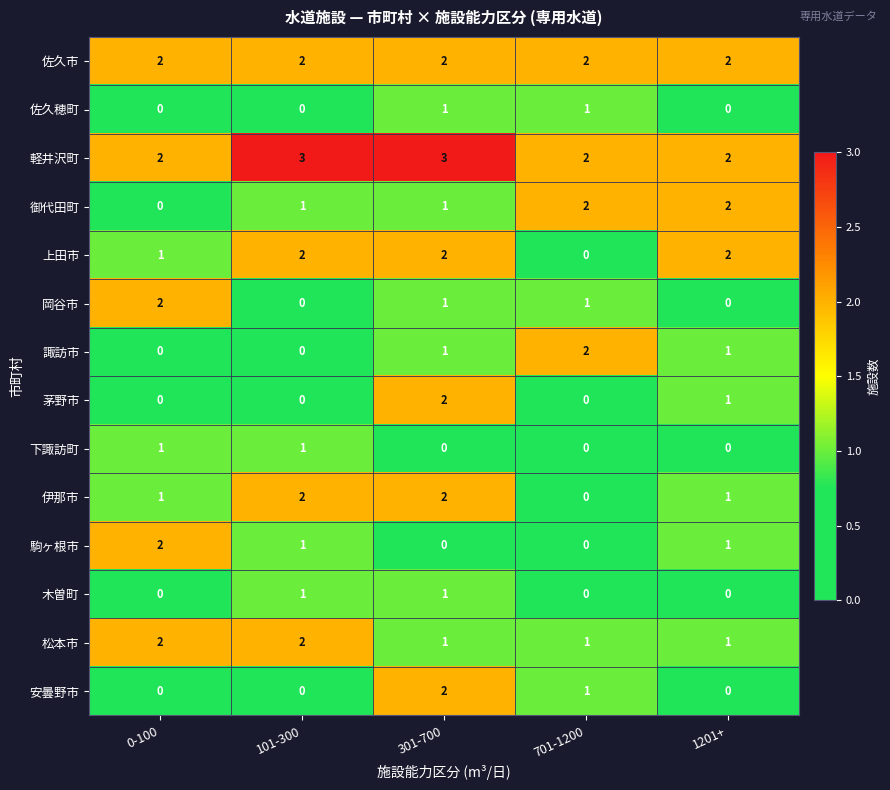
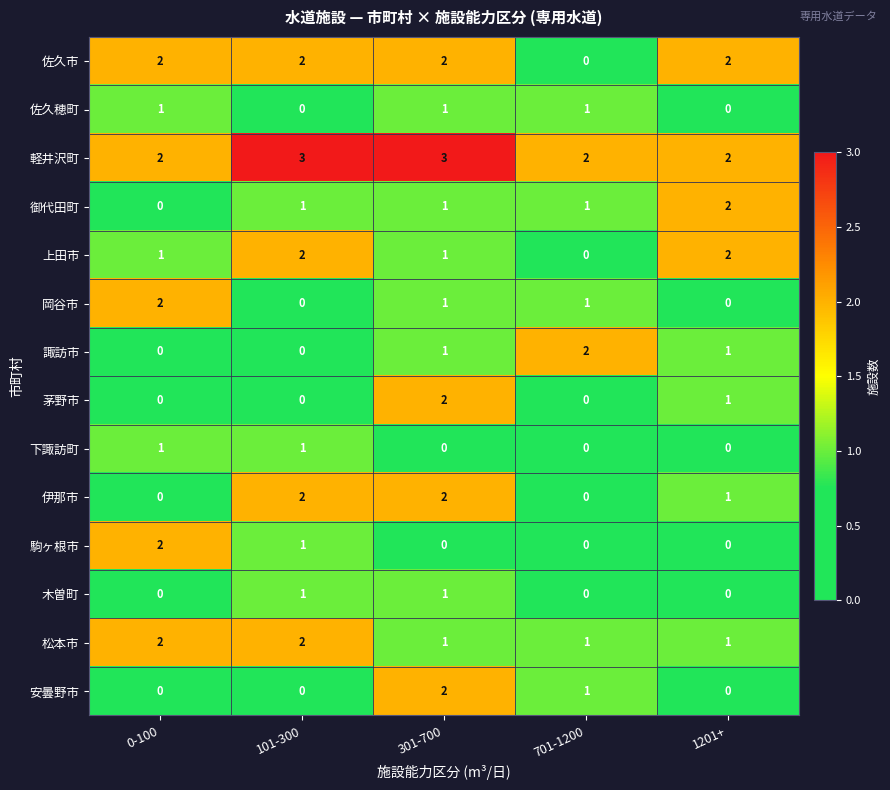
佐久市, 701-1200: 2 -> 0
佐久穂町, 0-100: 0 -> 1
御代田町, 701-1200: 2 -> 1
上田市, 301-700: 2 -> 1
伊那市, 0-100: 1 -> 0
駒ヶ根市, 1201+: 1 -> 0
